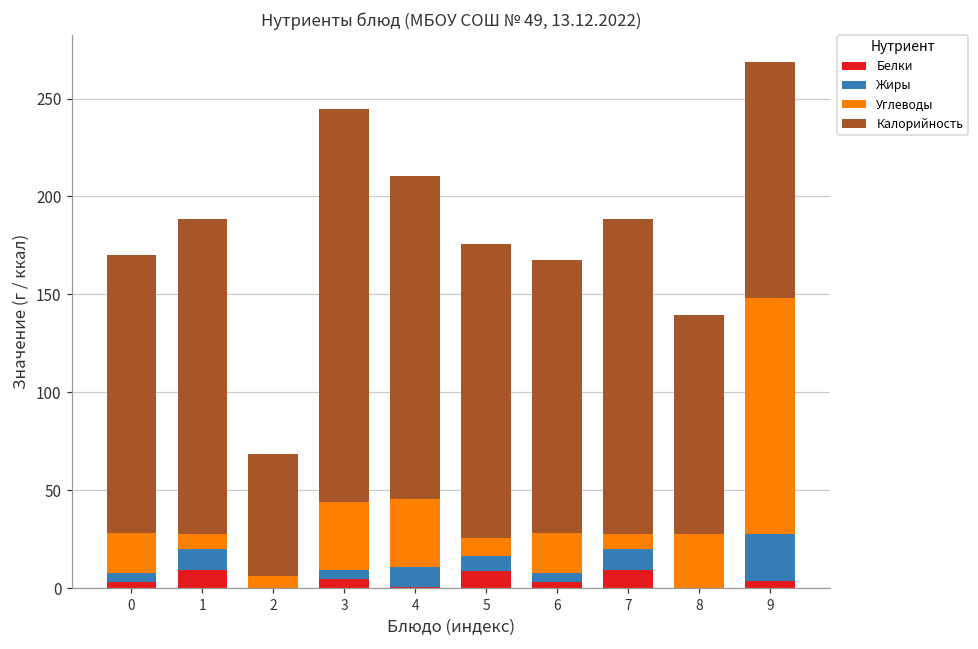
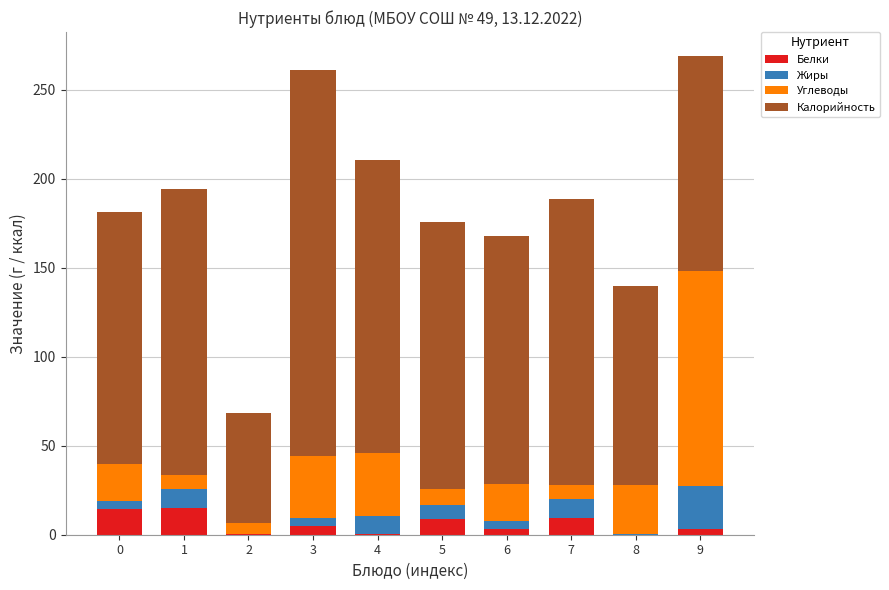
Белки, 0: 3 -> 14
Белки, 1: 9 -> 15
Калорийность, 3: 201 -> 217
